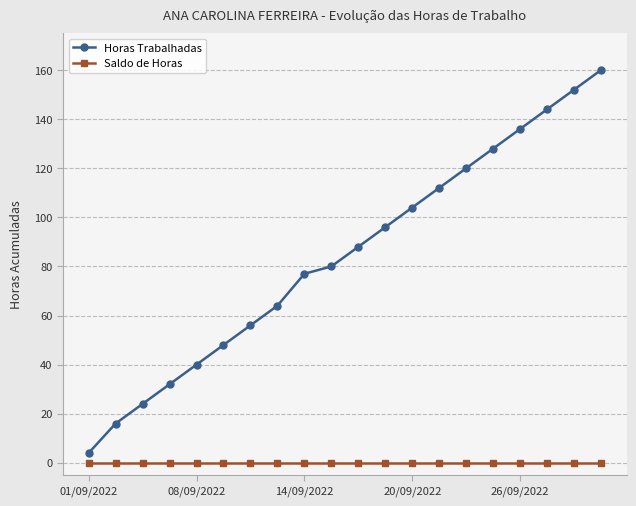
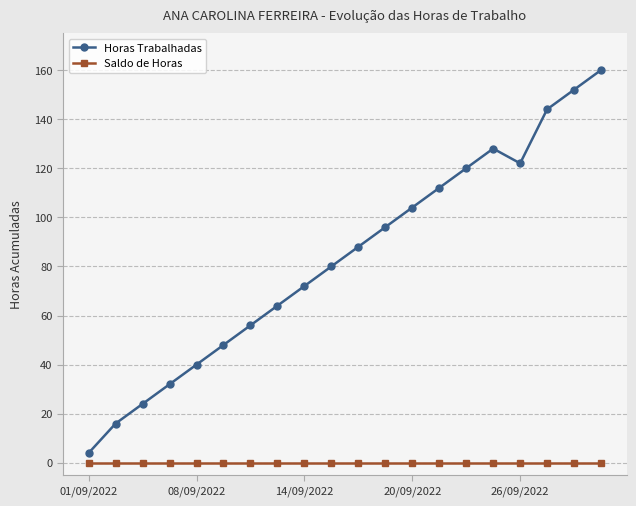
Horas Trabalhadas, 14/09/2022: 77 -> 72
Horas Trabalhadas, 26/09/2022: 136 -> 122
